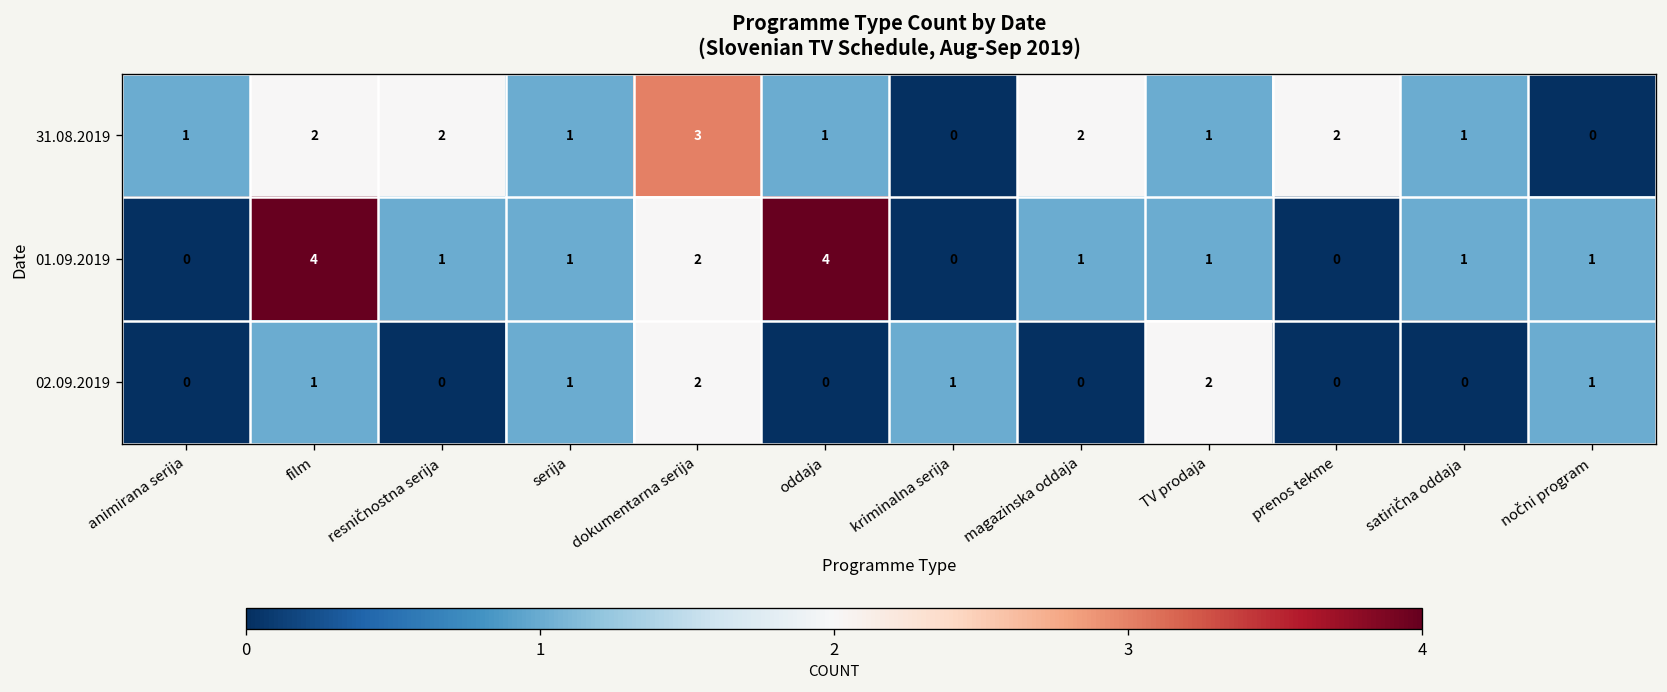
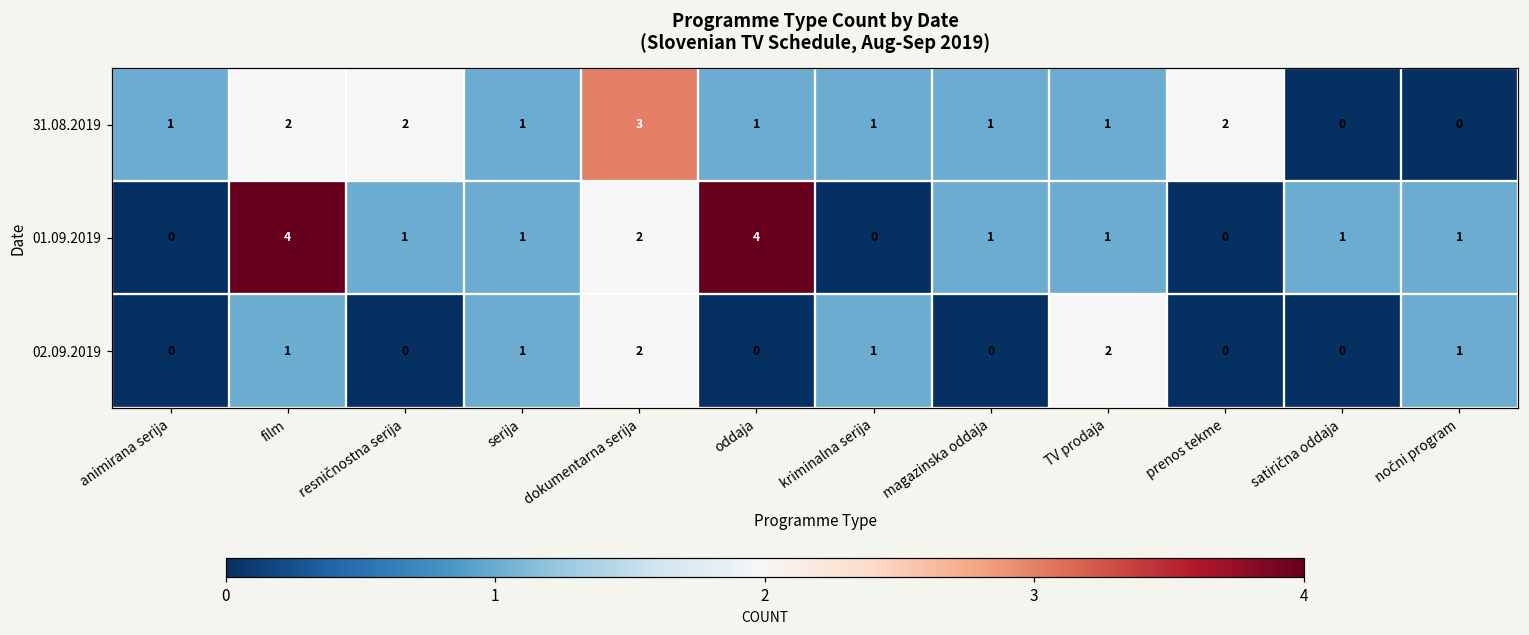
31.08.2019, kriminalna serija: 0 -> 1
31.08.2019, magazinska oddaja: 2 -> 1
31.08.2019, satirična oddaja: 1 -> 0
